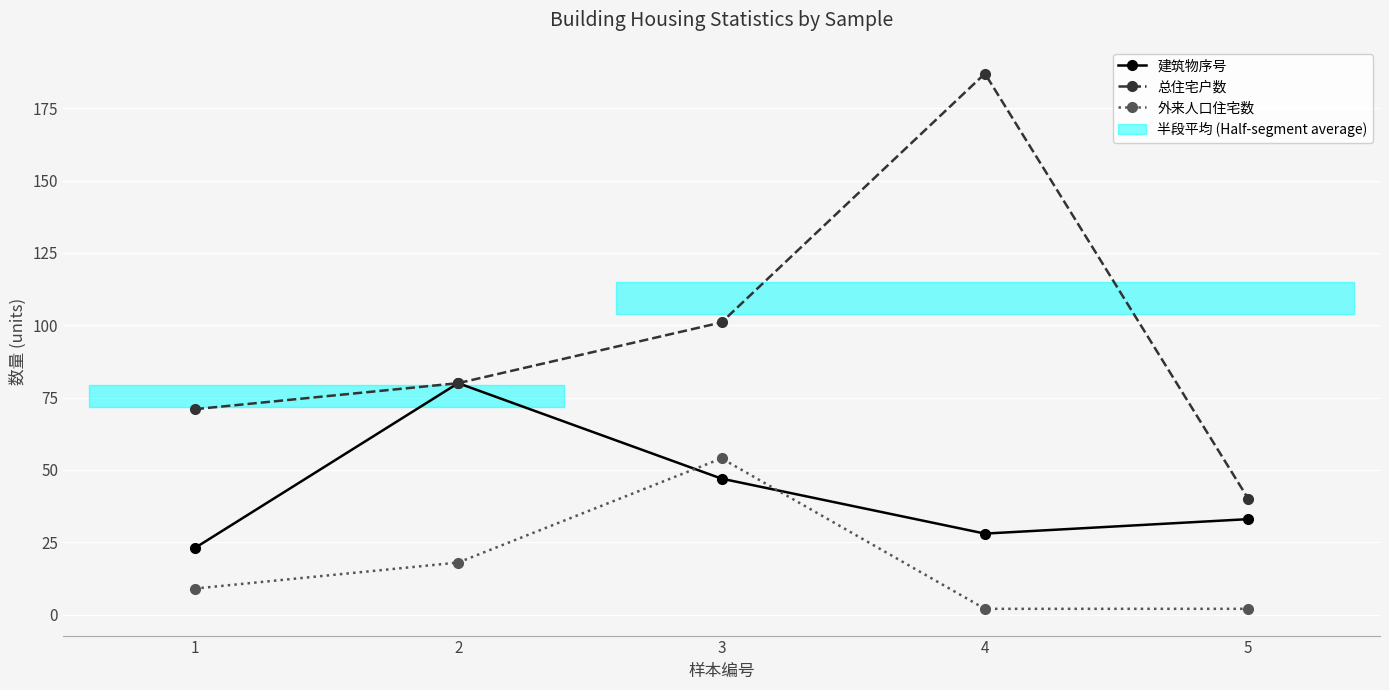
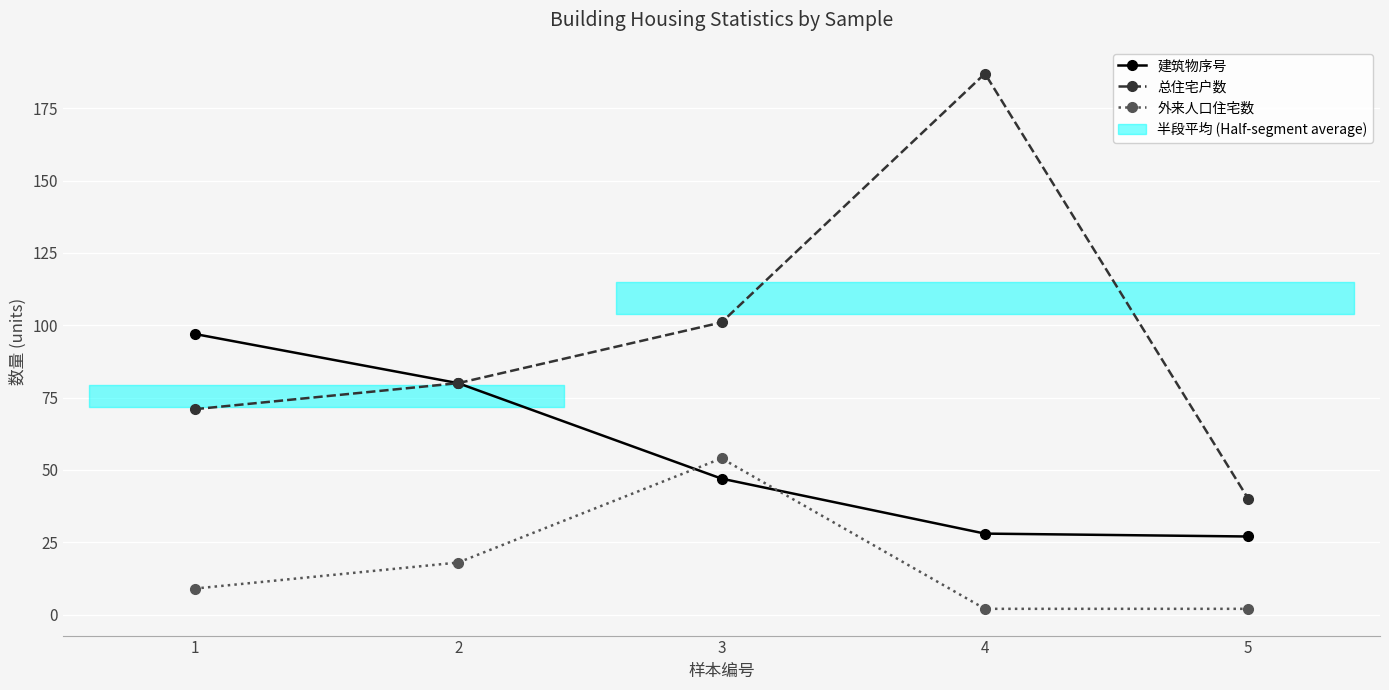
建筑物序号, 1: 23 -> 97
建筑物序号, 5: 33 -> 27
